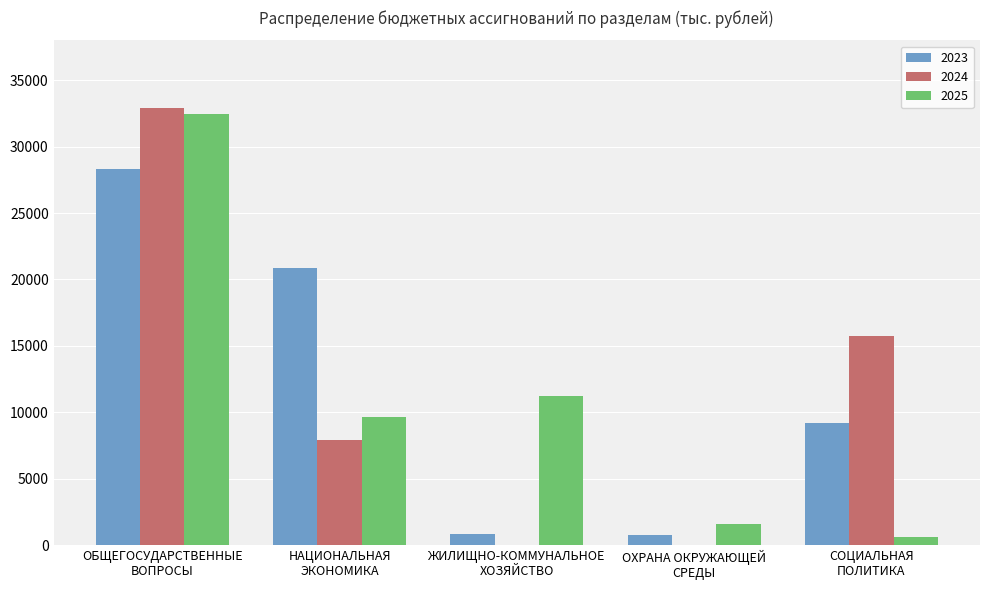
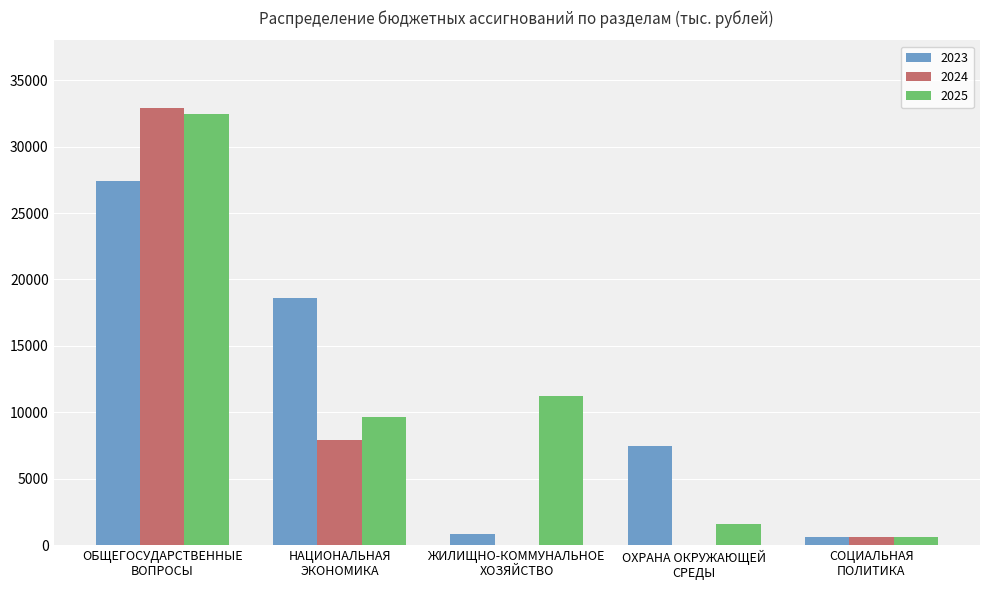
2023, ОБЩЕГОСУДАРСТВЕННЫЕ ВОПРОСЫ: 28300 -> 27400
2023, НАЦИОНАЛЬНАЯ ЭКОНОМИКА: 20900 -> 18600
2023, ОХРАНА ОКРУЖАЮЩЕЙ СРЕДЫ: 800 -> 7400
2023, СОЦИАЛЬНАЯ ПОЛИТИКА: 9200 -> 600
2024, СОЦИАЛЬНАЯ ПОЛИТИКА: 15700 -> 600
